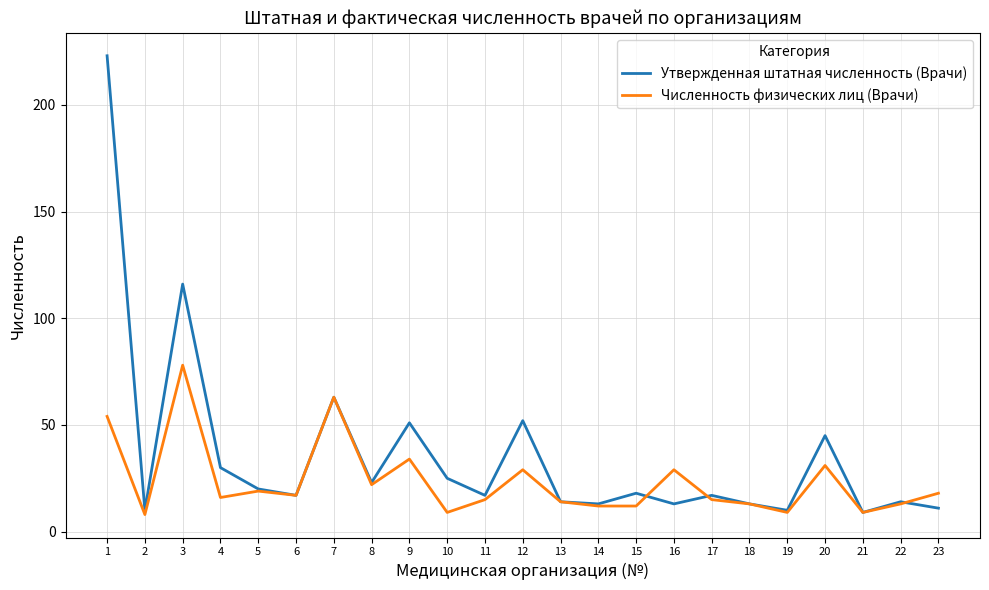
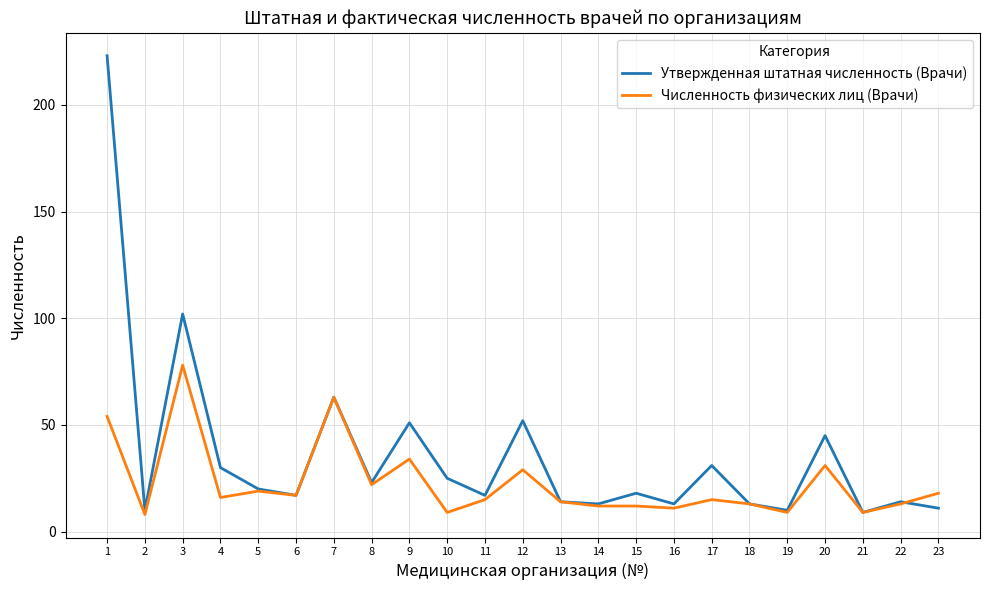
Утвержденная штатная численность (Врачи), 3: 116 -> 102
Численность физических лиц (Врачи), 16: 29 -> 11
Утвержденная штатная численность (Врачи), 17: 17 -> 31
